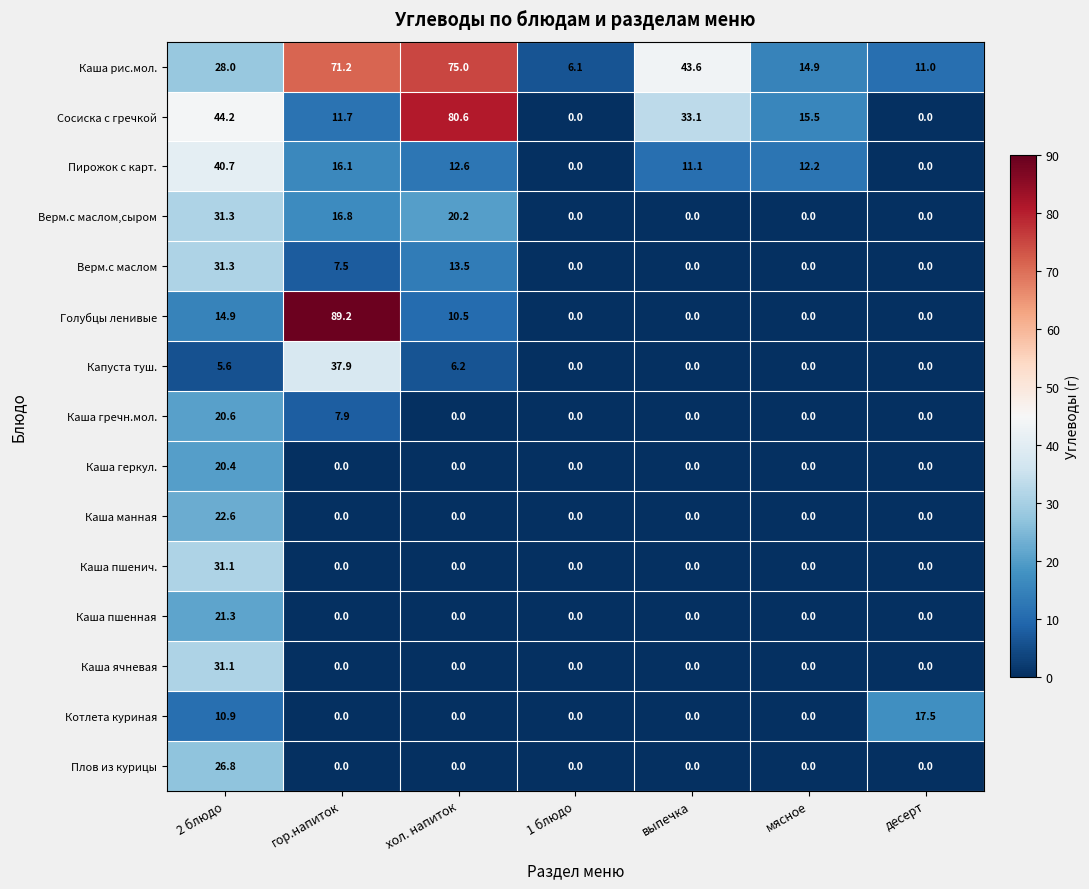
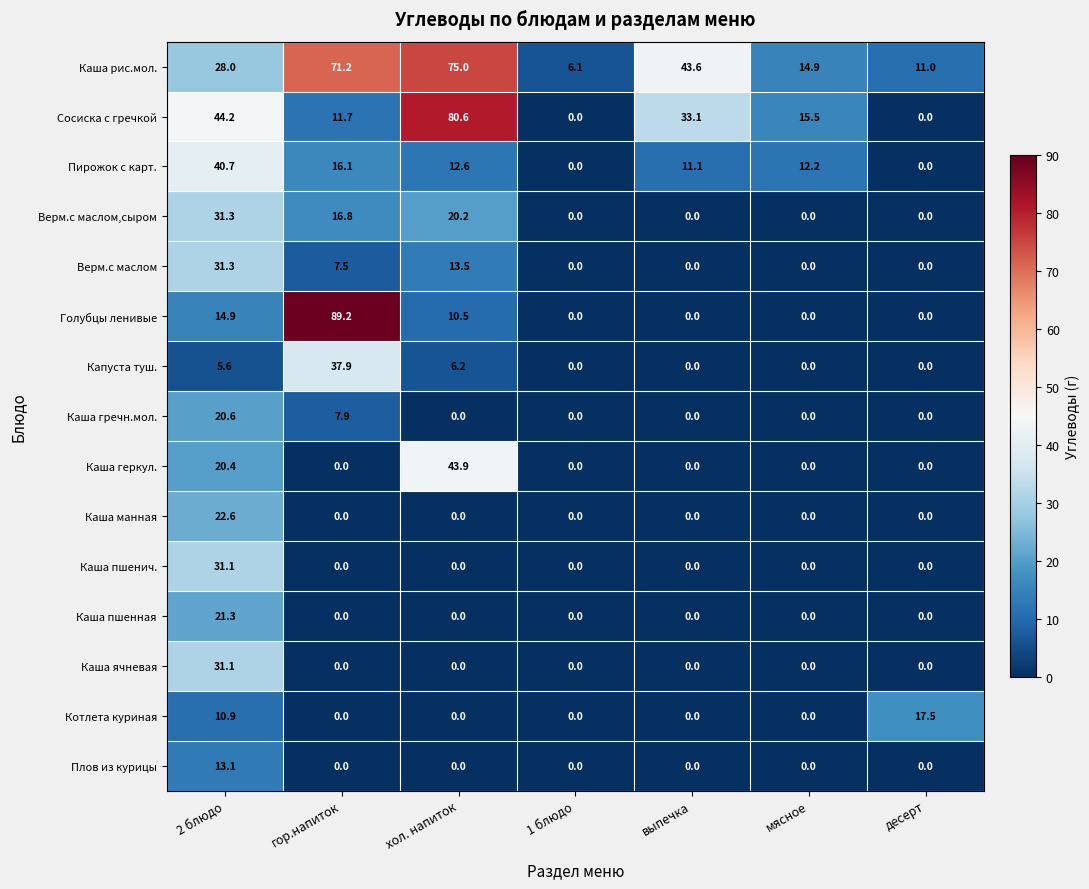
Каша геркул., хол. напиток: 0.0 -> 43.9
Плов из курицы, 2 блюдо: 26.8 -> 13.1
